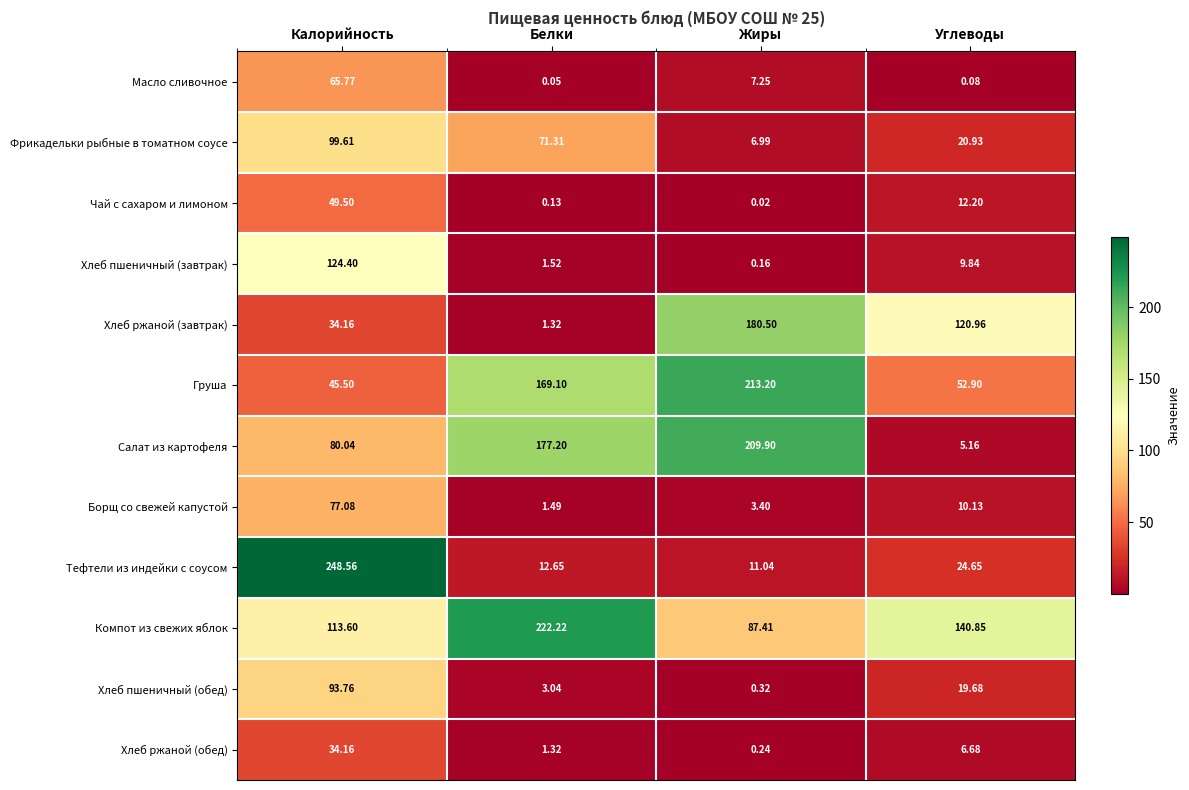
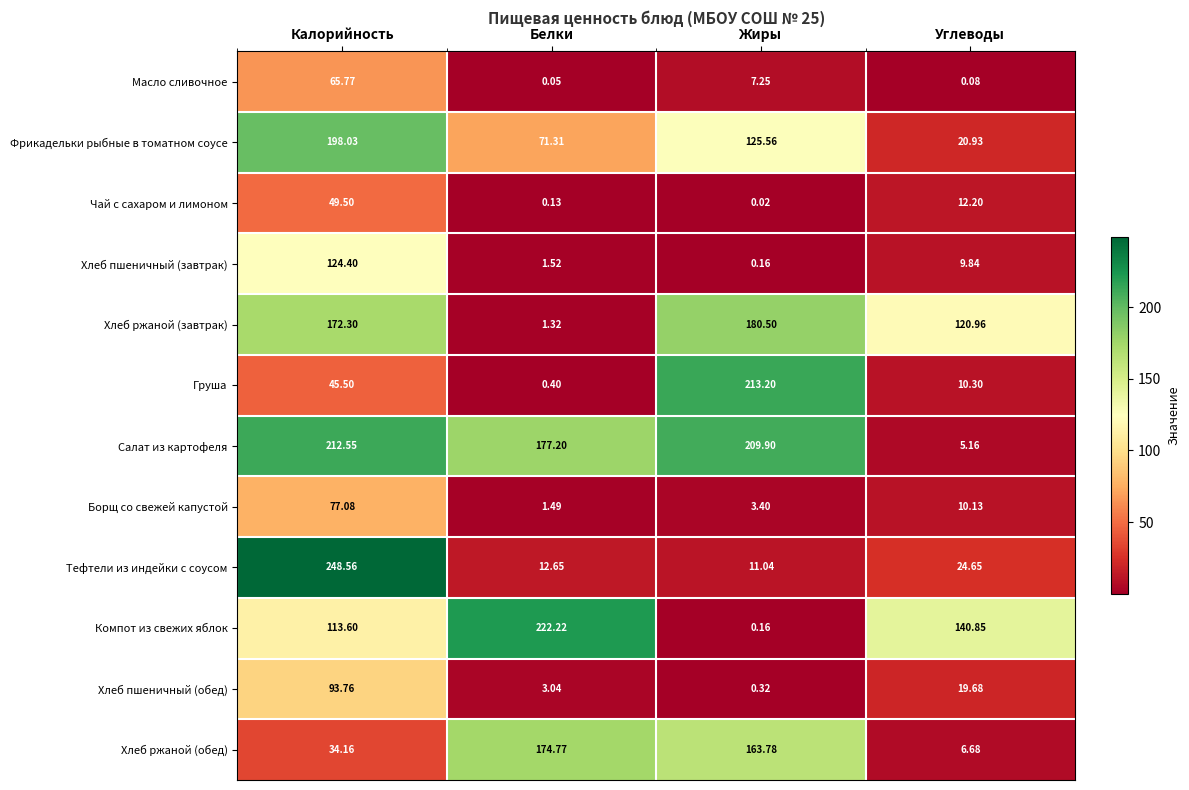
Фрикадельки рыбные в томатном соусе, Калорийность: 99.61 -> 198.03
Фрикадельки рыбные в томатном соусе, Жиры: 6.99 -> 125.56
Хлеб ржаной (завтрак), Калорийность: 34.16 -> 172.30
Груша, Белки: 169.10 -> 0.40
Груша, Углеводы: 52.90 -> 10.30
Салат из картофеля, Калорийность: 80.04 -> 212.55
Компот из свежих яблок, Жиры: 87.41 -> 0.16
Хлеб ржаной (обед), Белки: 1.32 -> 174.77
Хлеб ржаной (обед), Жиры: 0.24 -> 163.78
